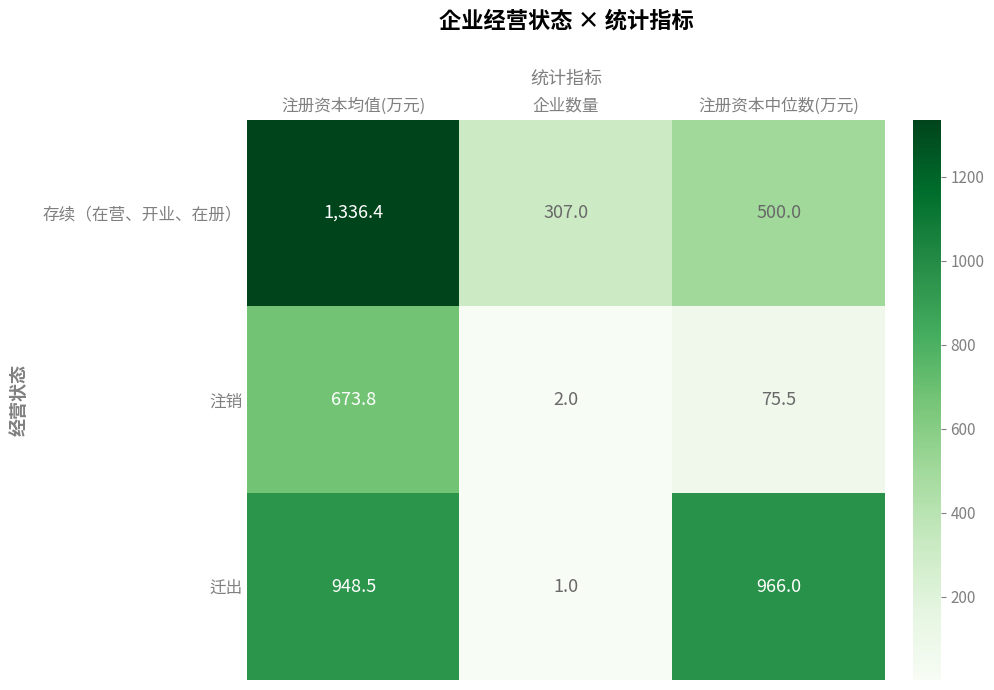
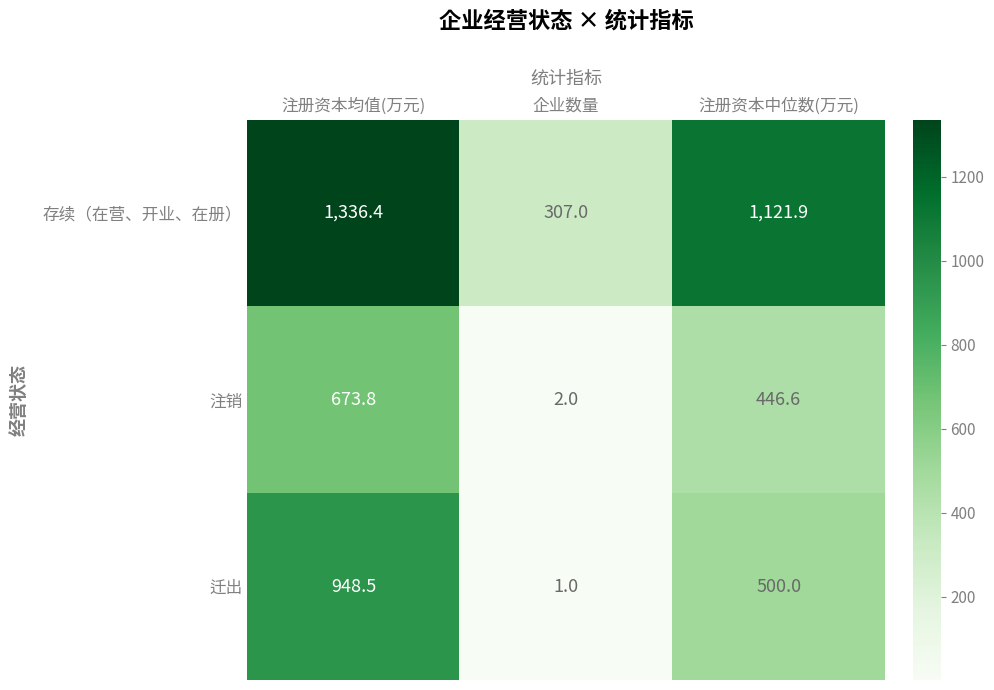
存续（在营、开业、在册）, 注册资本中位数(万元): 500.0 -> 1,121.9
注销, 注册资本中位数(万元): 75.5 -> 446.6
迁出, 注册资本中位数(万元): 966.0 -> 500.0
